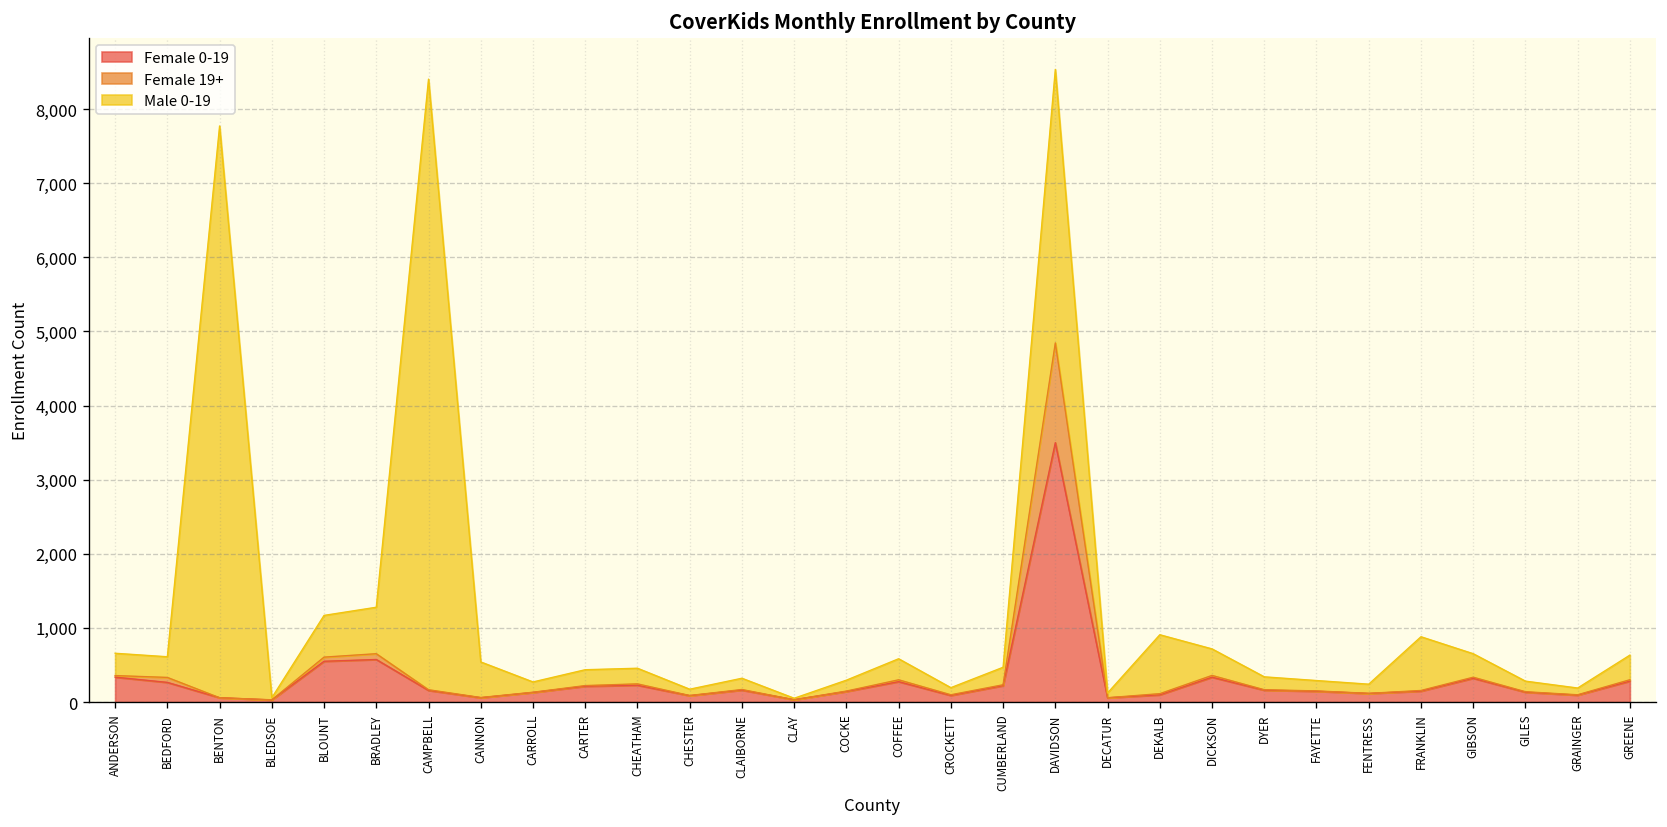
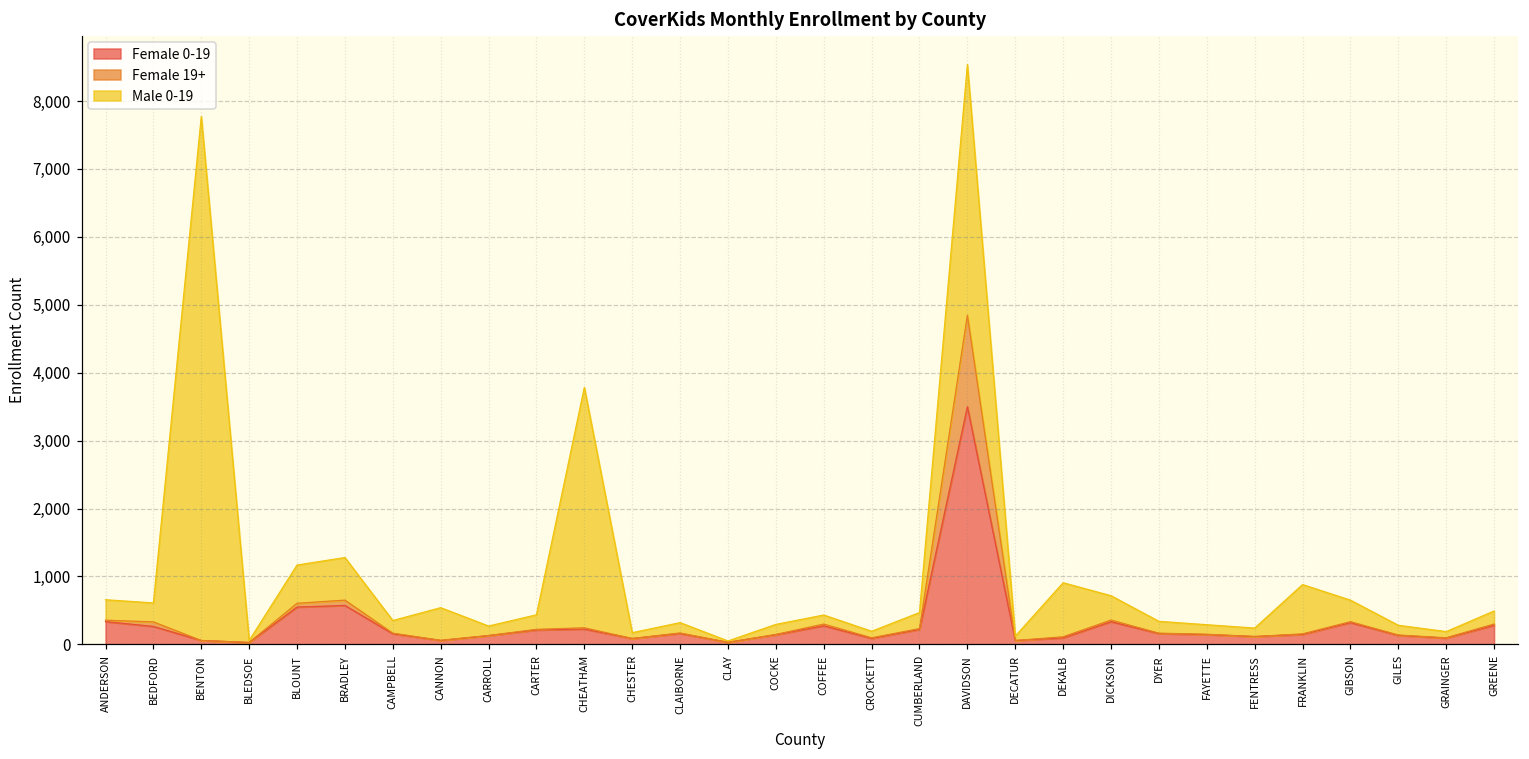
Male 0-19, CAMPBELL: 8,200 -> 200
Male 0-19, CHEATHAM: 200 -> 3,500
Male 0-19, COFFEE: 300 -> 100
Male 0-19, GREENE: 300 -> 200
